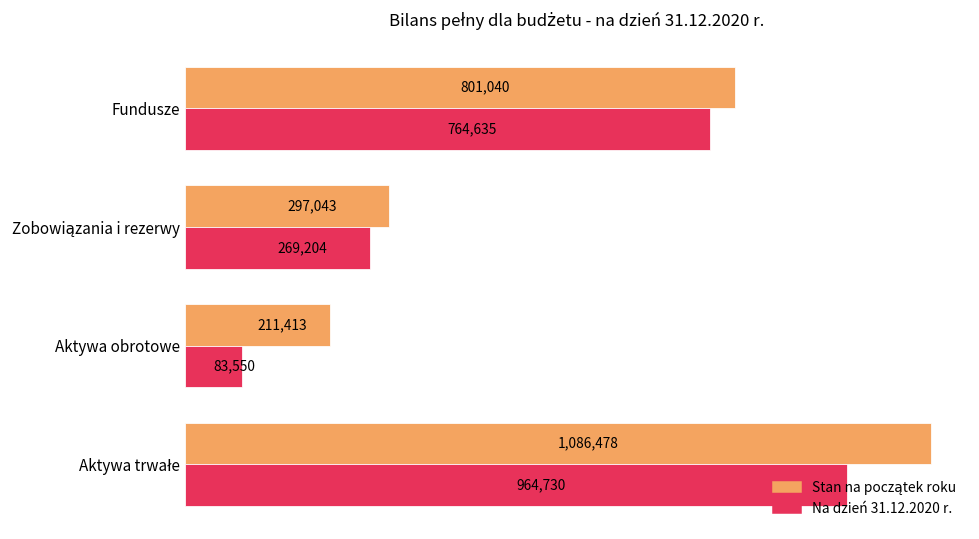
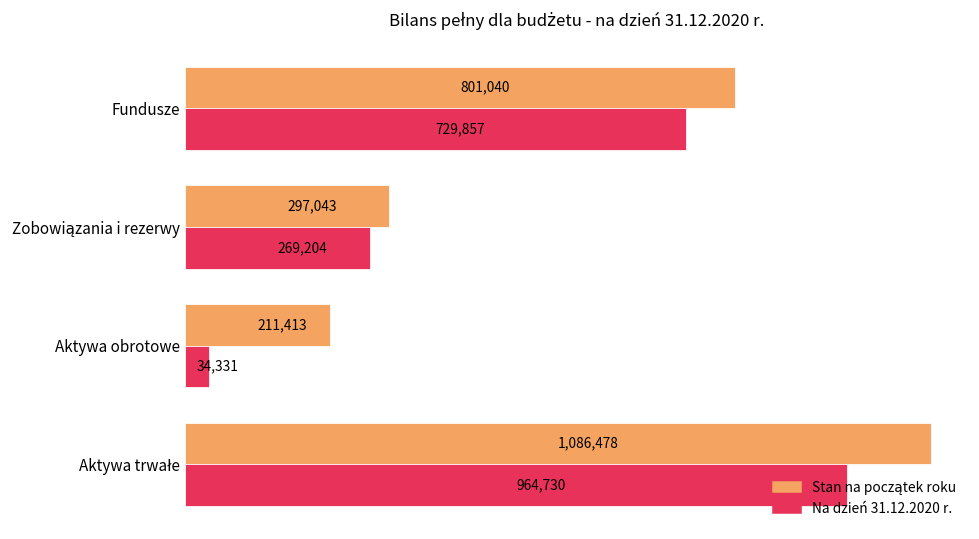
Na dzień 31.12.2020 r., Fundusze: 764,635 -> 729,857
Na dzień 31.12.2020 r., Aktywa obrotowe: 83,550 -> 34,331
